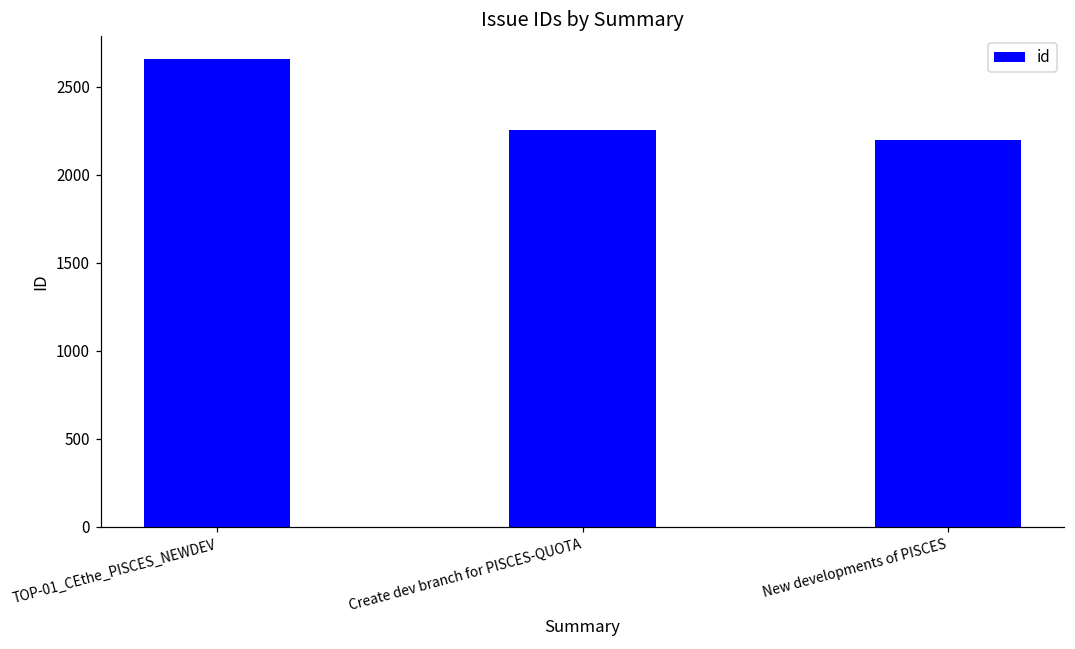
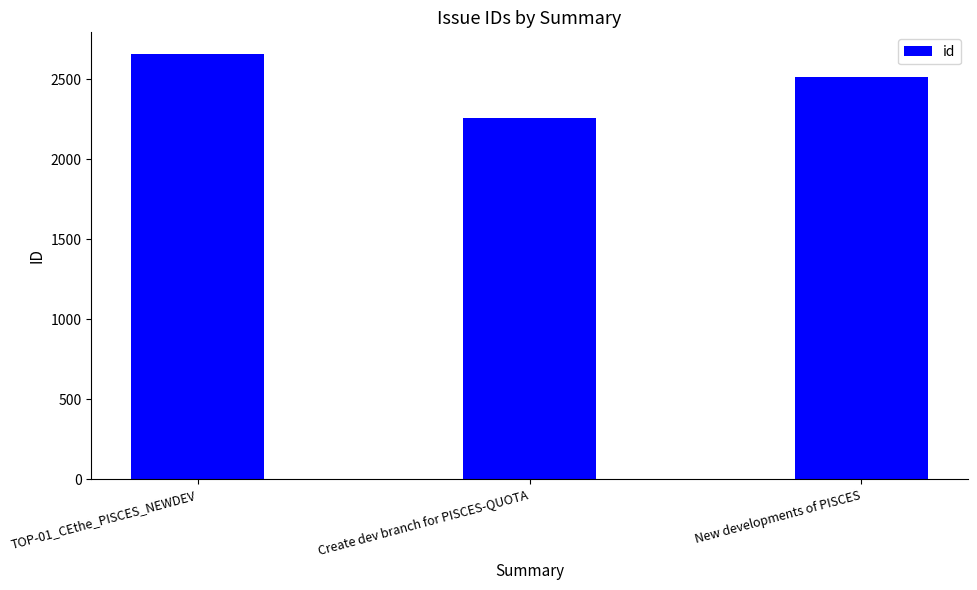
New developments of PISCES: 2200 -> 2510
